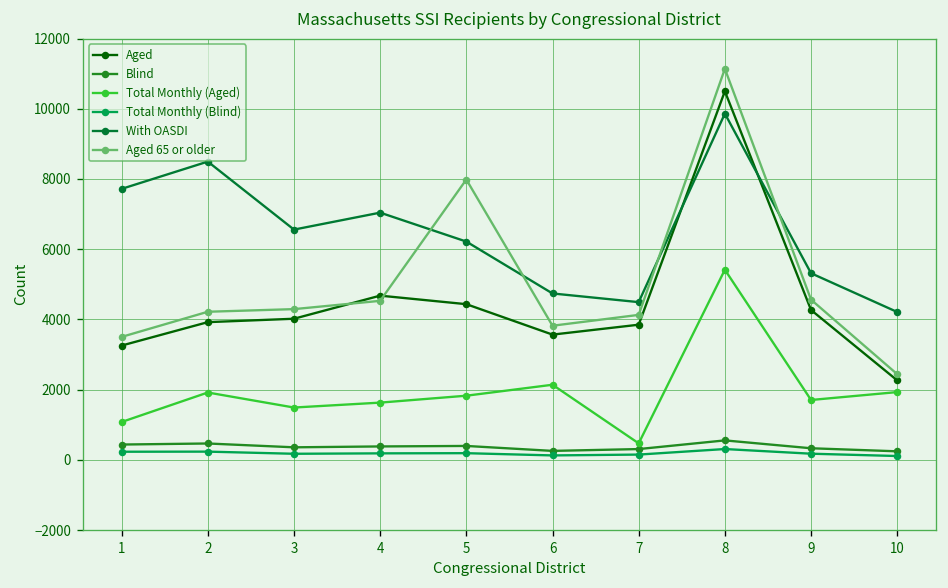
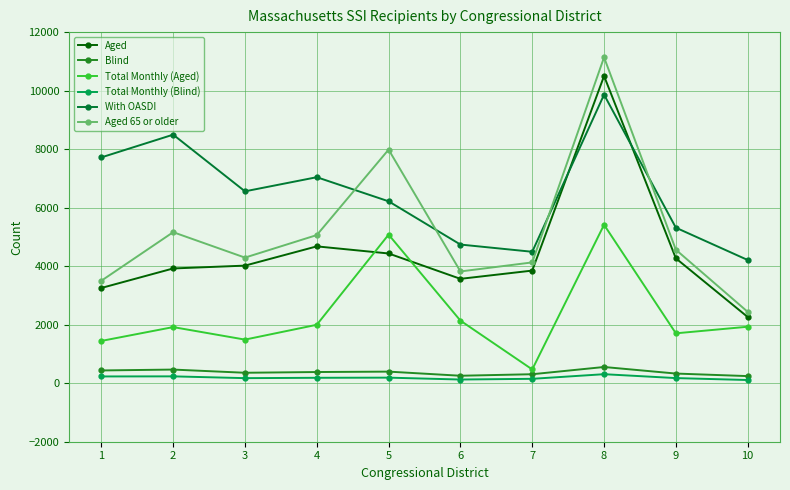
Total Monthly (Aged), 1: 1100 -> 1400
Aged 65 or older, 2: 4200 -> 5200
Total Monthly (Aged), 4: 1600 -> 2000
Aged 65 or older, 4: 4500 -> 5100
Total Monthly (Aged), 5: 1800 -> 5100
